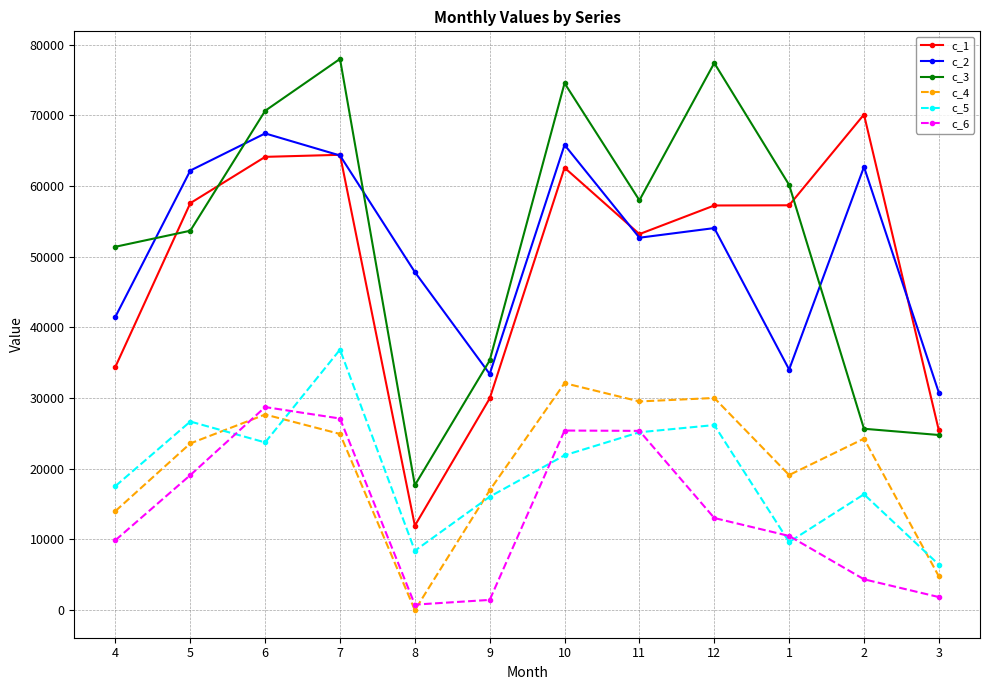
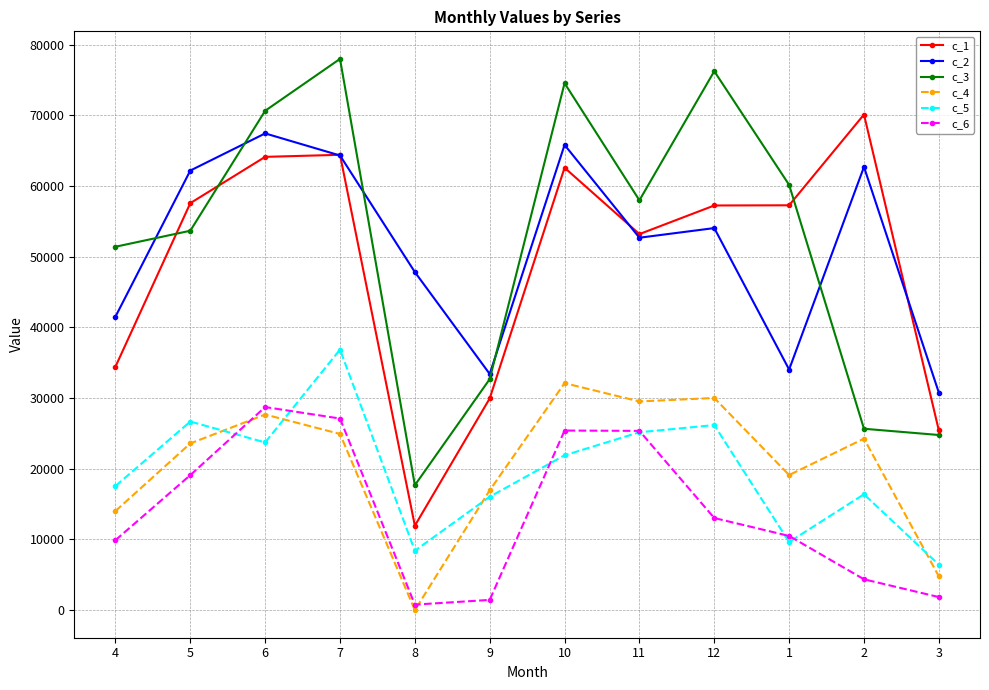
c_3, 9: 35000 -> 33000
c_3, 12: 77000 -> 76000
